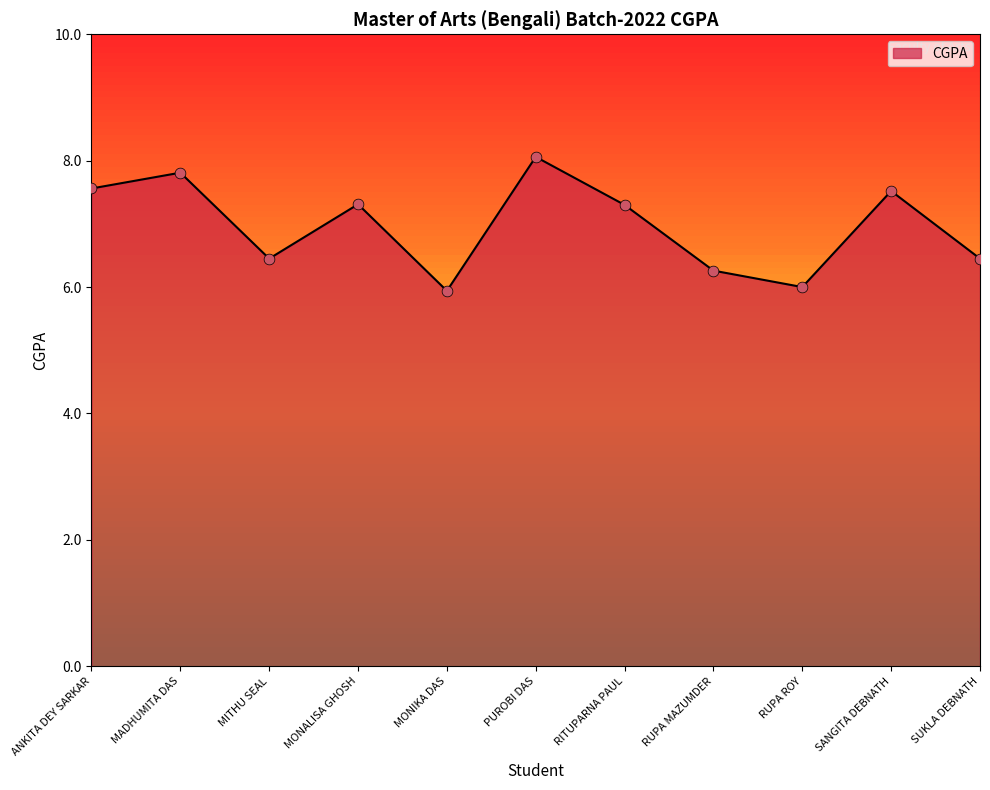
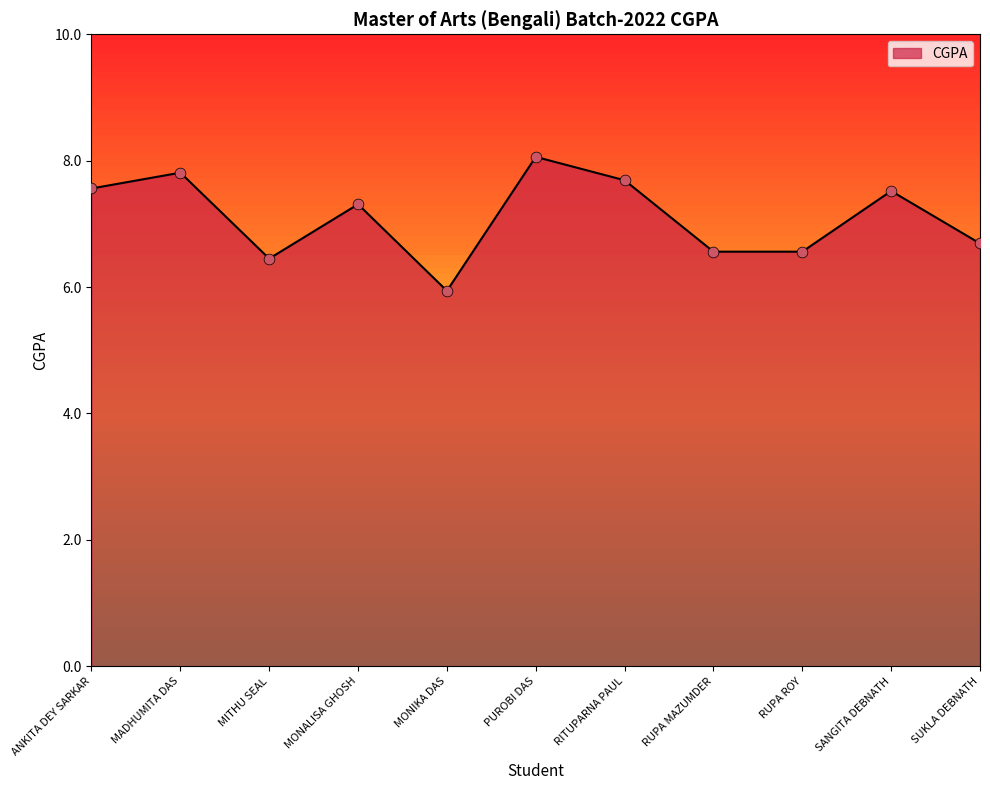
RITUPARNA PAUL: 7.3 -> 7.7
RUPA MAZUMDER: 6.3 -> 6.6
RUPA ROY: 6.0 -> 6.6
SUKLA DEBNATH: 6.5 -> 6.7
